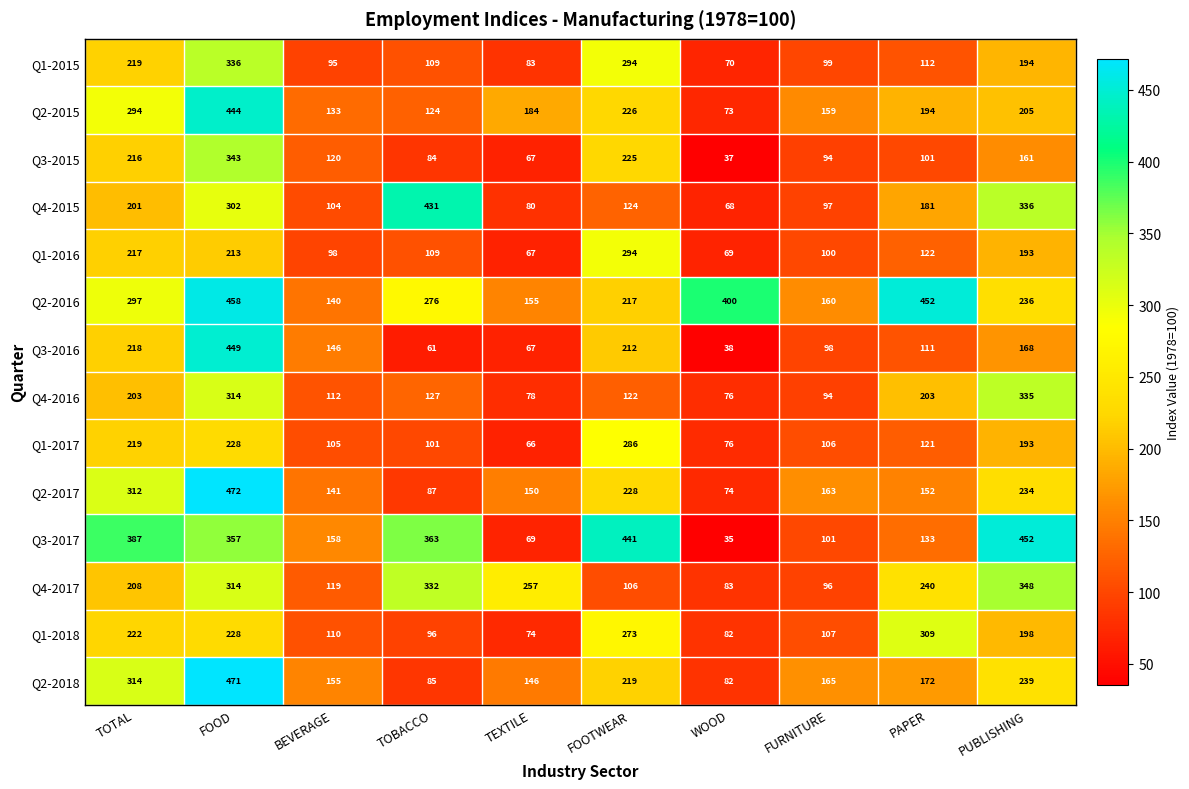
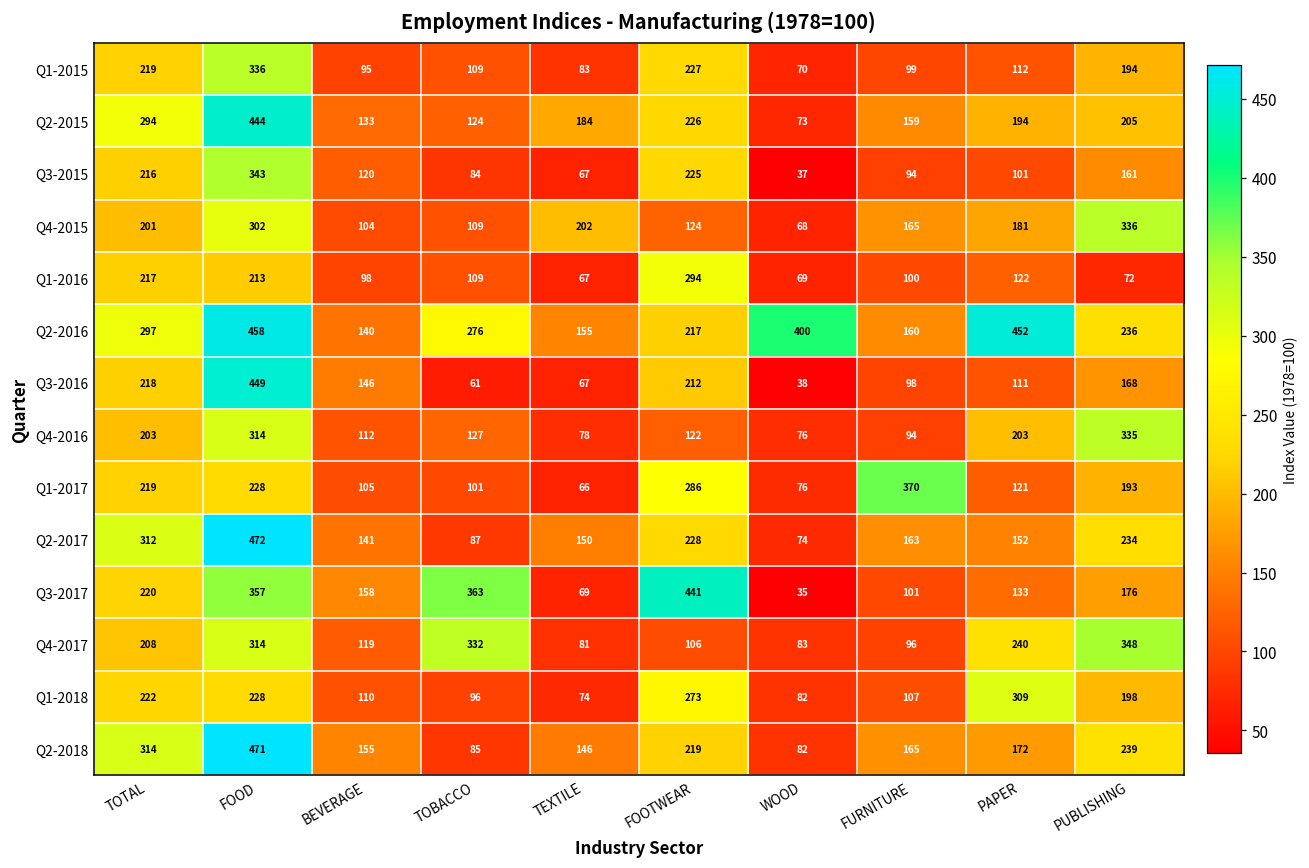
Q1-2015, FOOTWEAR: 294 -> 227
Q4-2015, TOBACCO: 431 -> 109
Q4-2015, TEXTILE: 80 -> 202
Q4-2015, FURNITURE: 97 -> 165
Q1-2016, PUBLISHING: 193 -> 72
Q1-2017, FURNITURE: 106 -> 370
Q3-2017, TOTAL: 387 -> 220
Q3-2017, PUBLISHING: 452 -> 176
Q4-2017, TEXTILE: 257 -> 81
